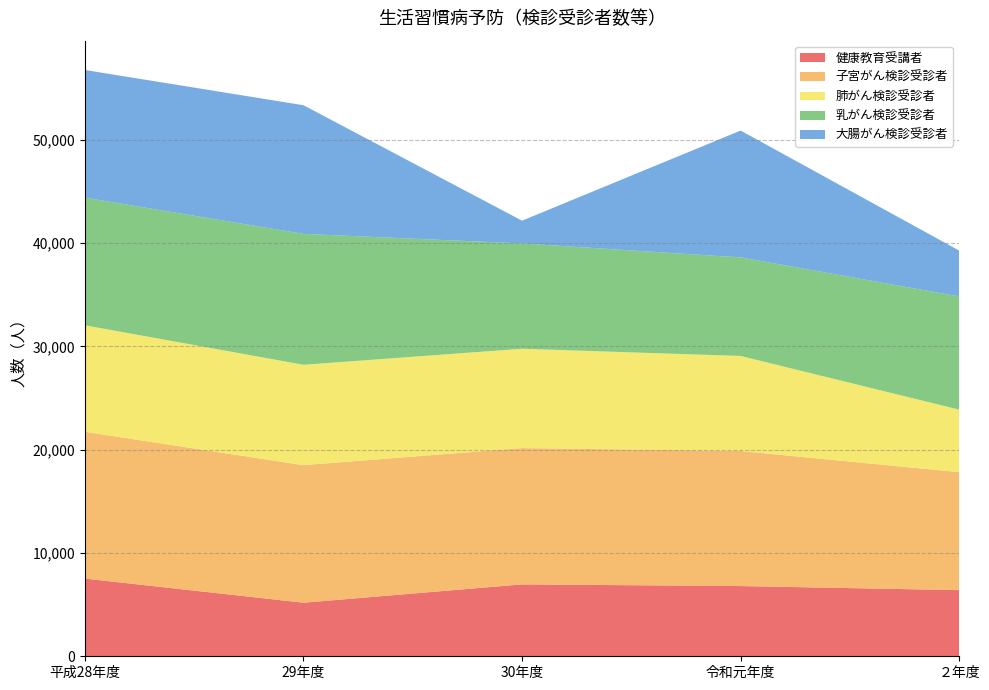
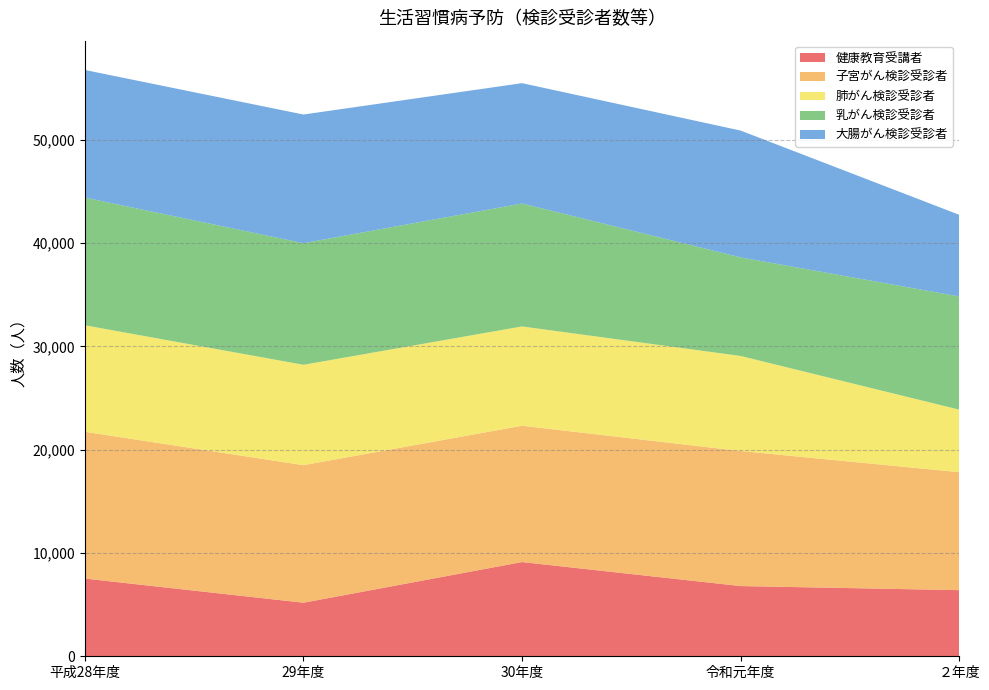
乳がん検診受診者, 29年度: 12,700 -> 11,800
健康教育受講者, 30年度: 7,000 -> 9,100
乳がん検診受診者, 30年度: 10,200 -> 11,900
大腸がん検診受診者, 30年度: 2,200 -> 11,600
大腸がん検診受診者, ２年度: 4,400 -> 7,900
